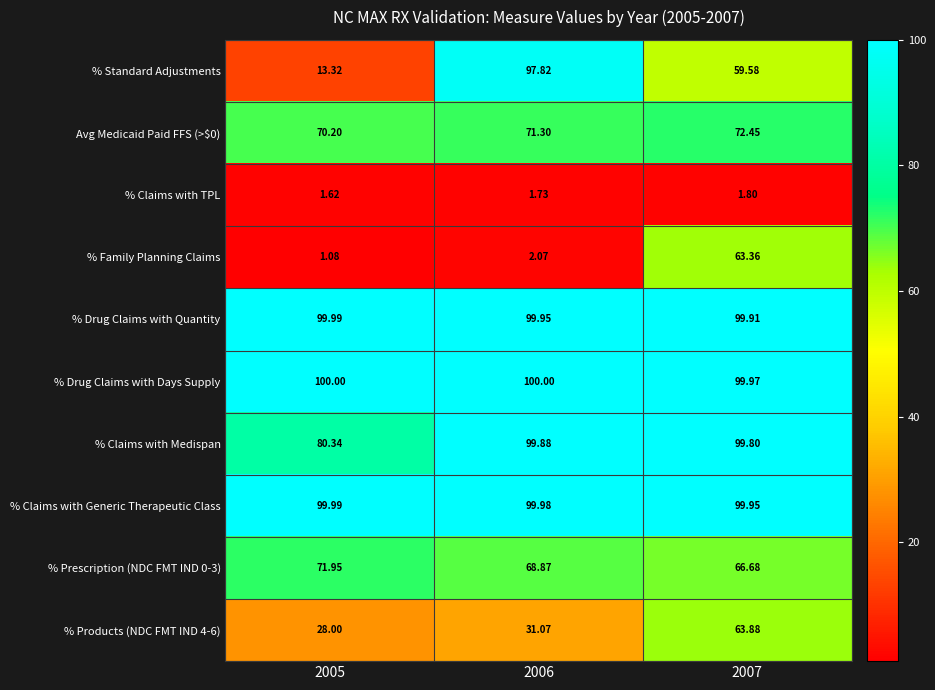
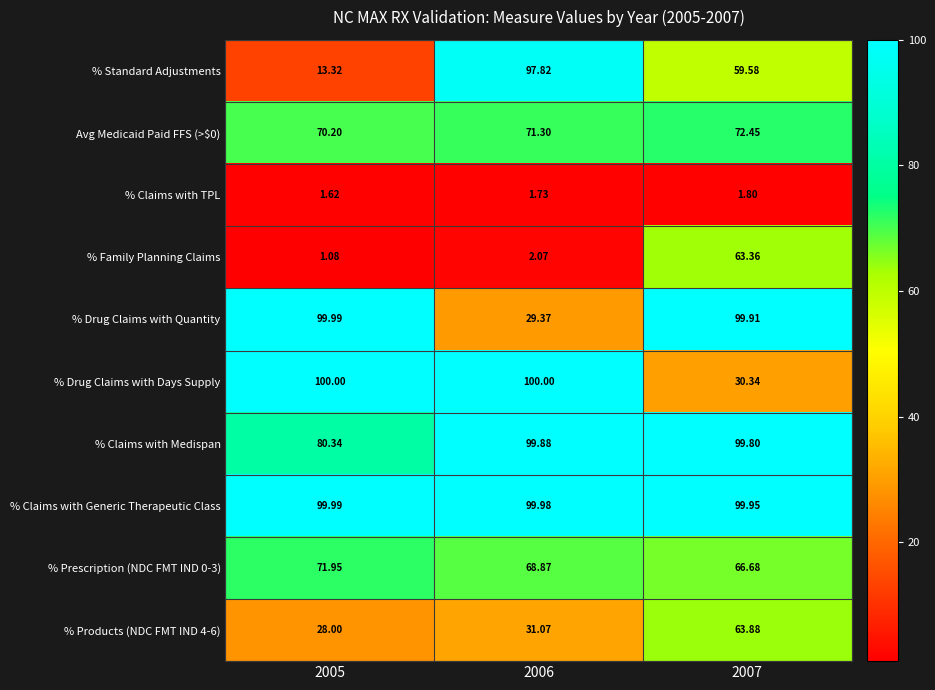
% Drug Claims with Quantity, 2006: 99.95 -> 29.37
% Drug Claims with Days Supply, 2007: 99.97 -> 30.34
